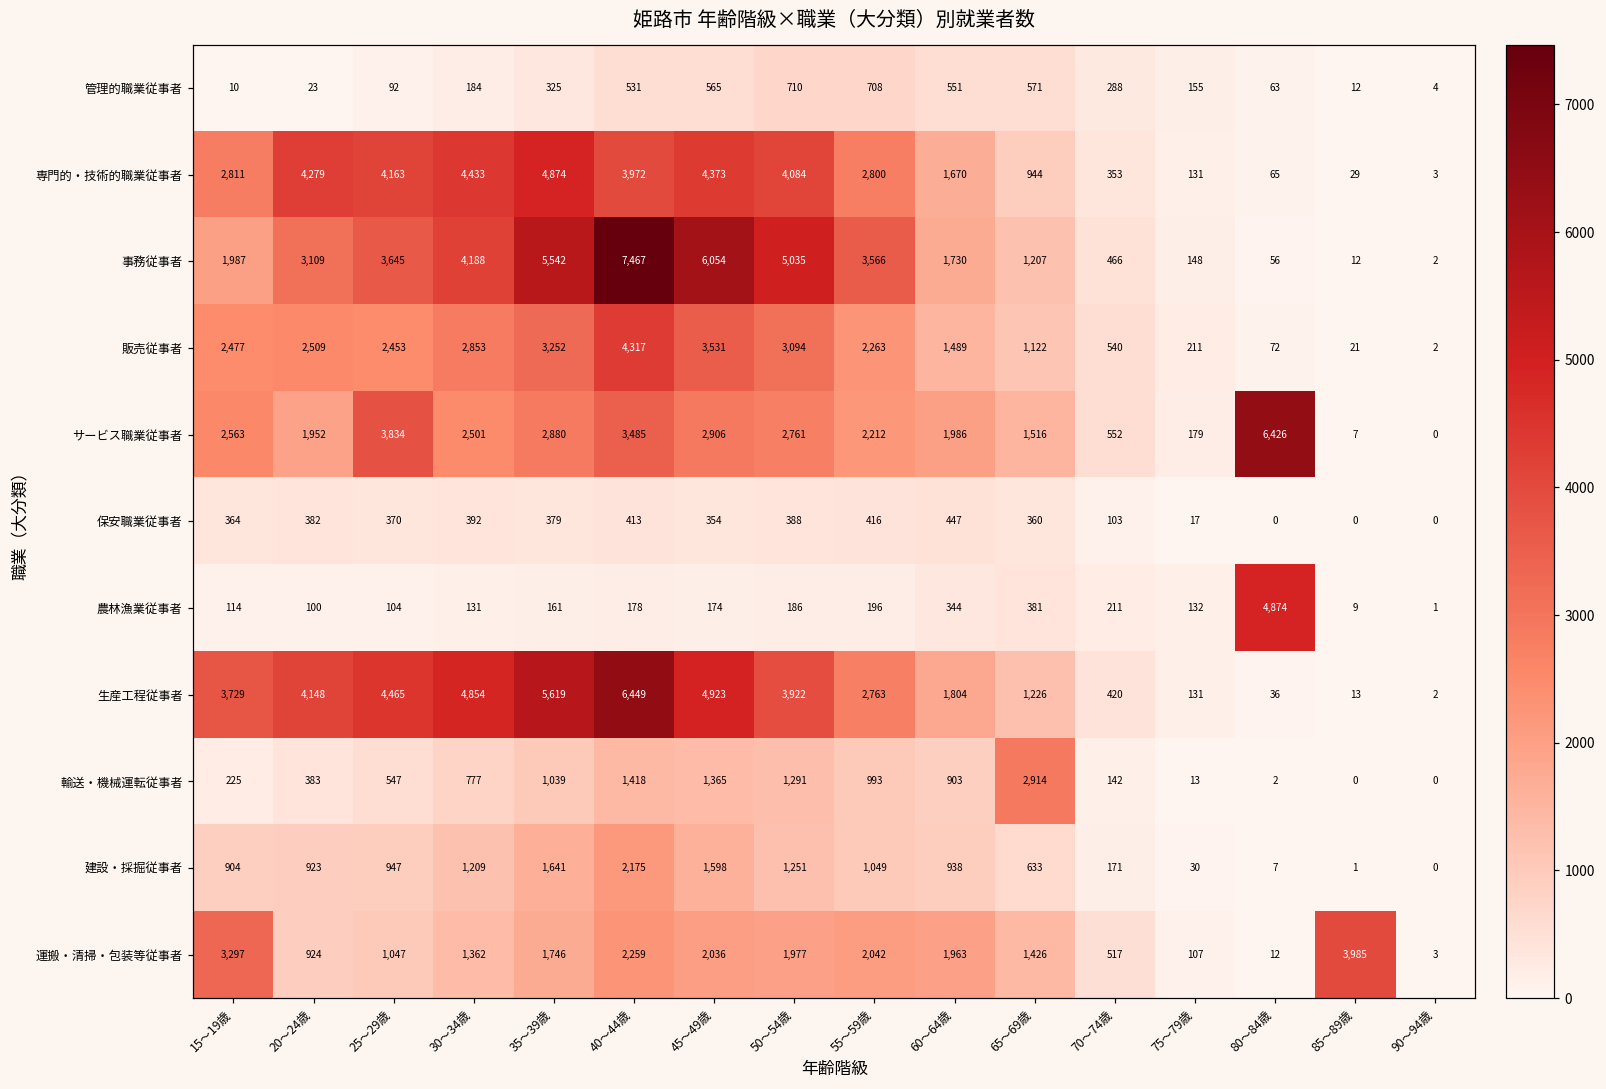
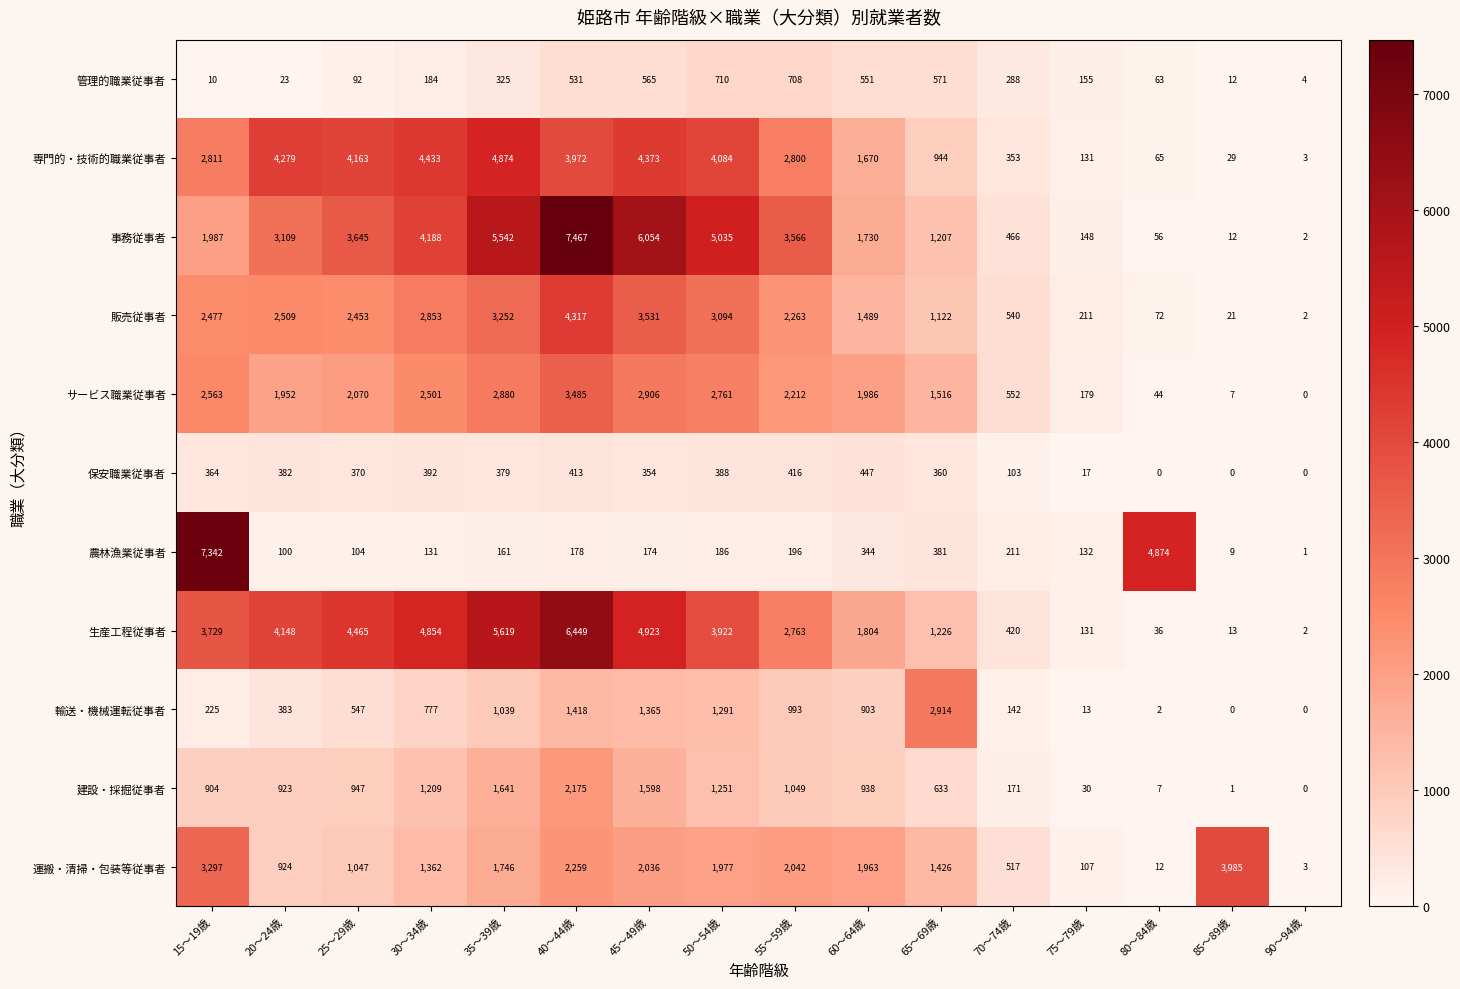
サービス職業従事者, 25～29歳: 3,834 -> 2,070
サービス職業従事者, 80～84歳: 6,426 -> 44
農林漁業従事者, 15～19歳: 114 -> 7,342
